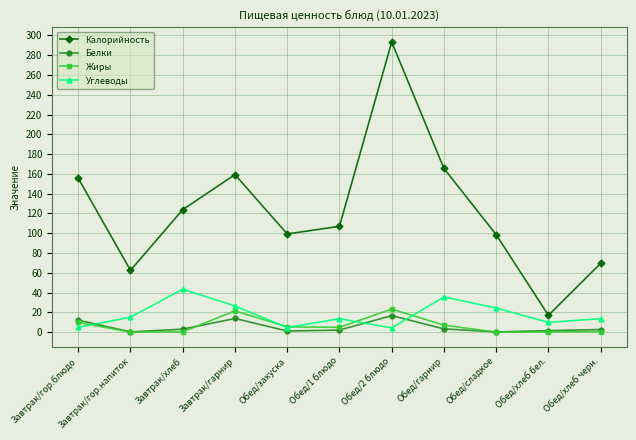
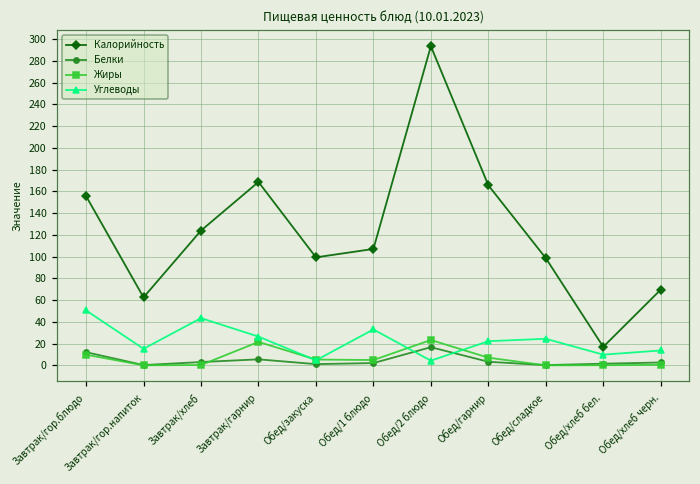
Углеводы, Завтрак/гор.блюдо: 0 -> 50
Калорийность, Завтрак/гарнир: 160 -> 170
Белки, Завтрак/гарнир: 14 -> 6
Углеводы, Обед/1 блюдо: 10 -> 30
Углеводы, Обед/гарнир: 40 -> 20
